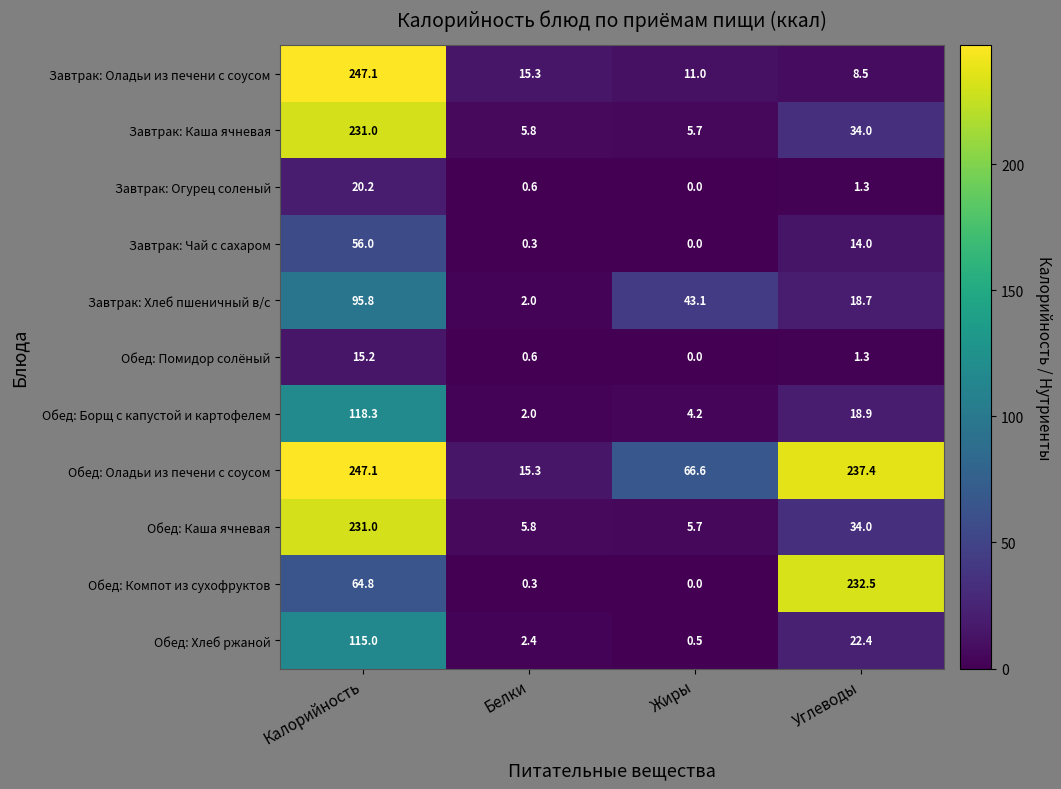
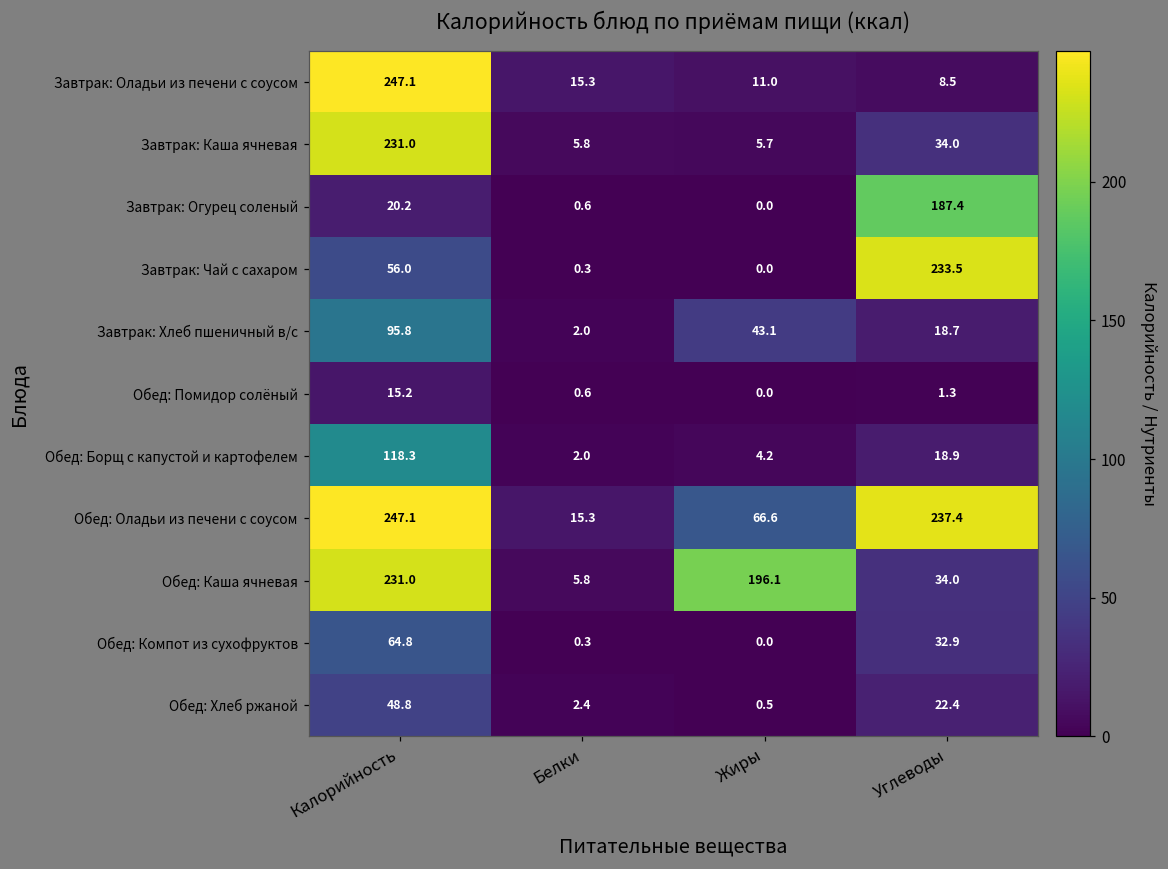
Завтрак: Огурец соленый, Углеводы: 1.3 -> 187.4
Завтрак: Чай с сахаром, Углеводы: 14.0 -> 233.5
Обед: Каша ячневая, Жиры: 5.7 -> 196.1
Обед: Компот из сухофруктов, Углеводы: 232.5 -> 32.9
Обед: Хлеб ржаной, Калорийность: 115.0 -> 48.8
